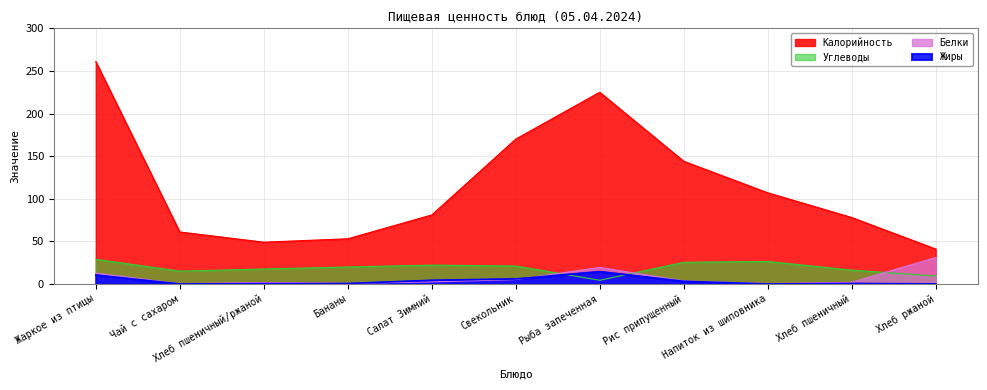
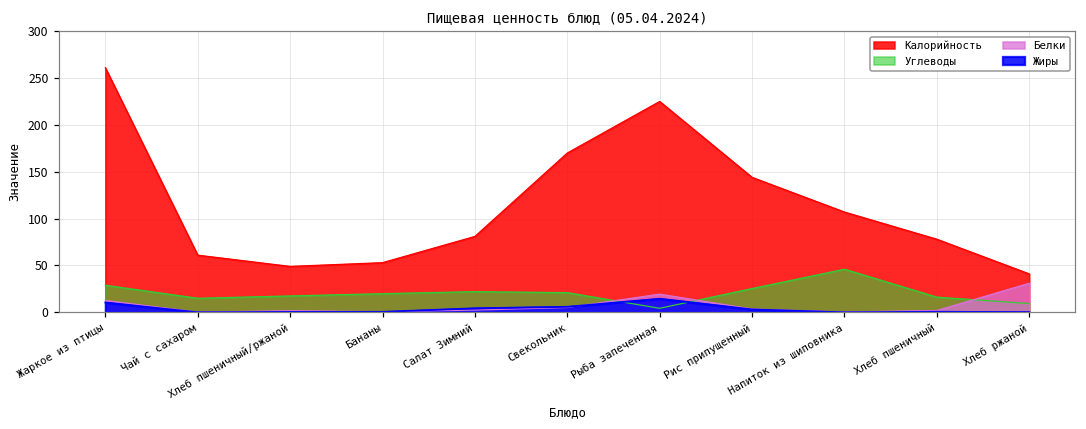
Углеводы, Напиток из шиповника: 30 -> 50
